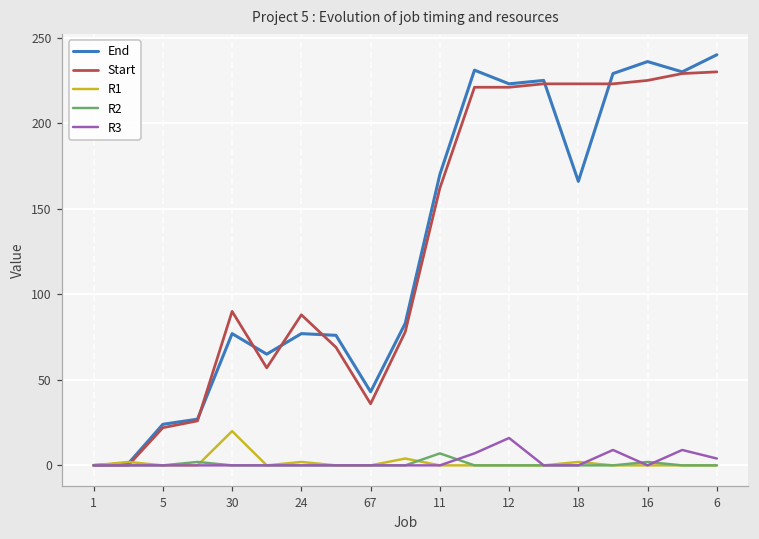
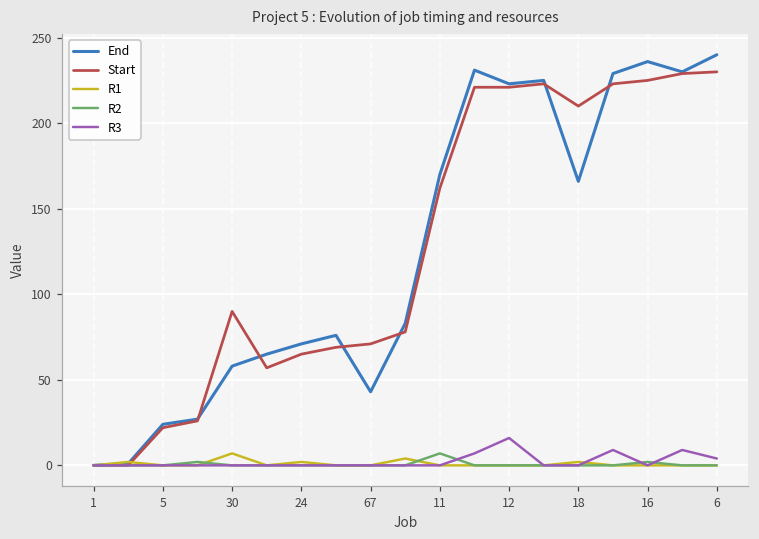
End, 30: 77 -> 58
R1, 30: 20 -> 7
End, 24: 77 -> 71
Start, 24: 88 -> 65
Start, 67: 36 -> 71
Start, 18: 223 -> 210
